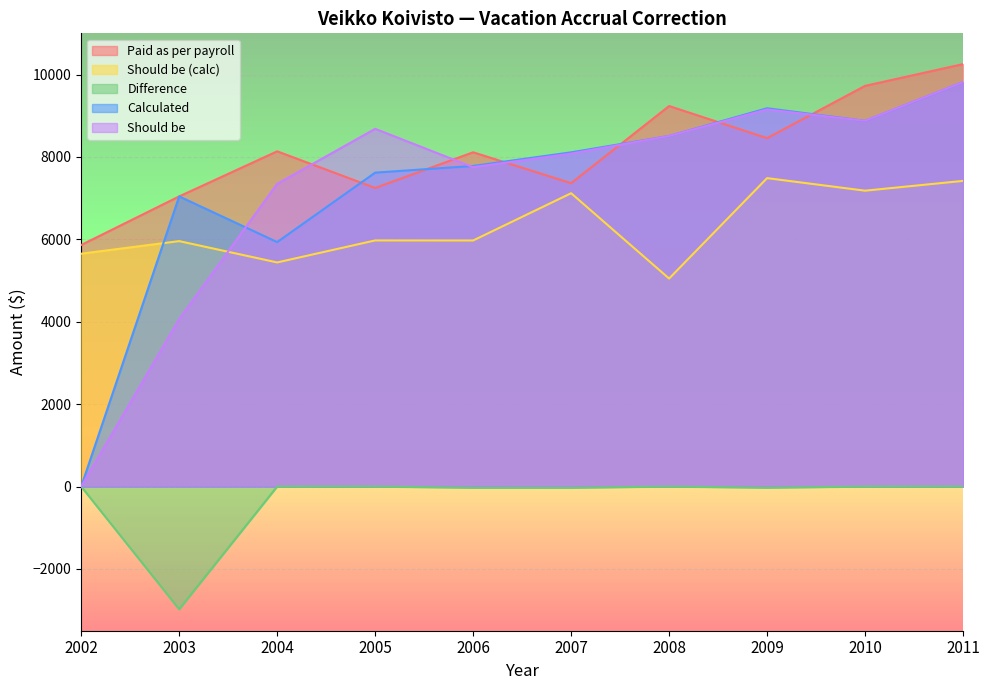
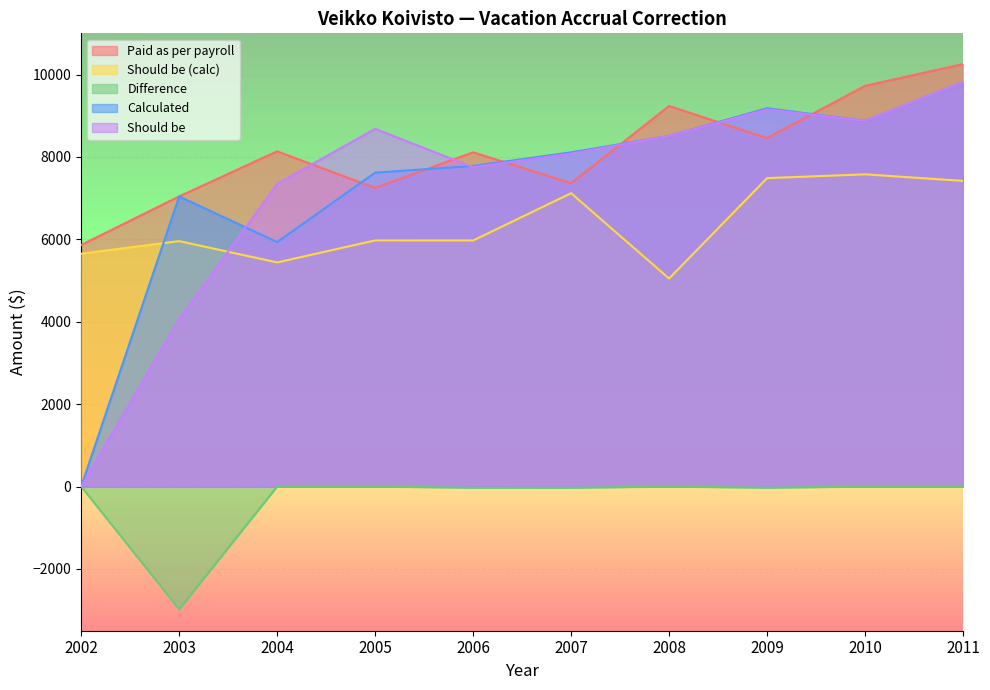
Should be (calc), 2010: 7200 -> 7600
